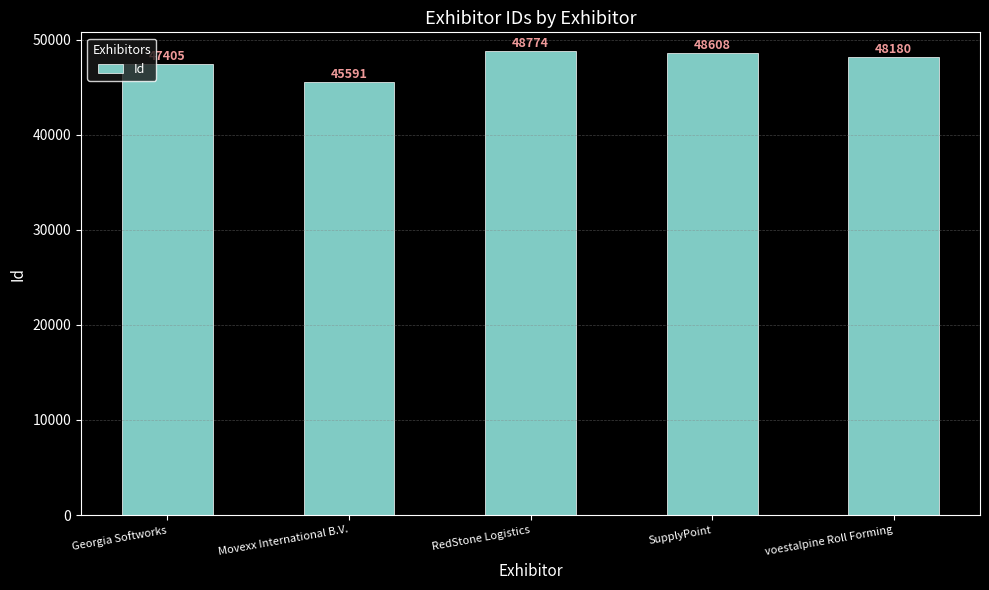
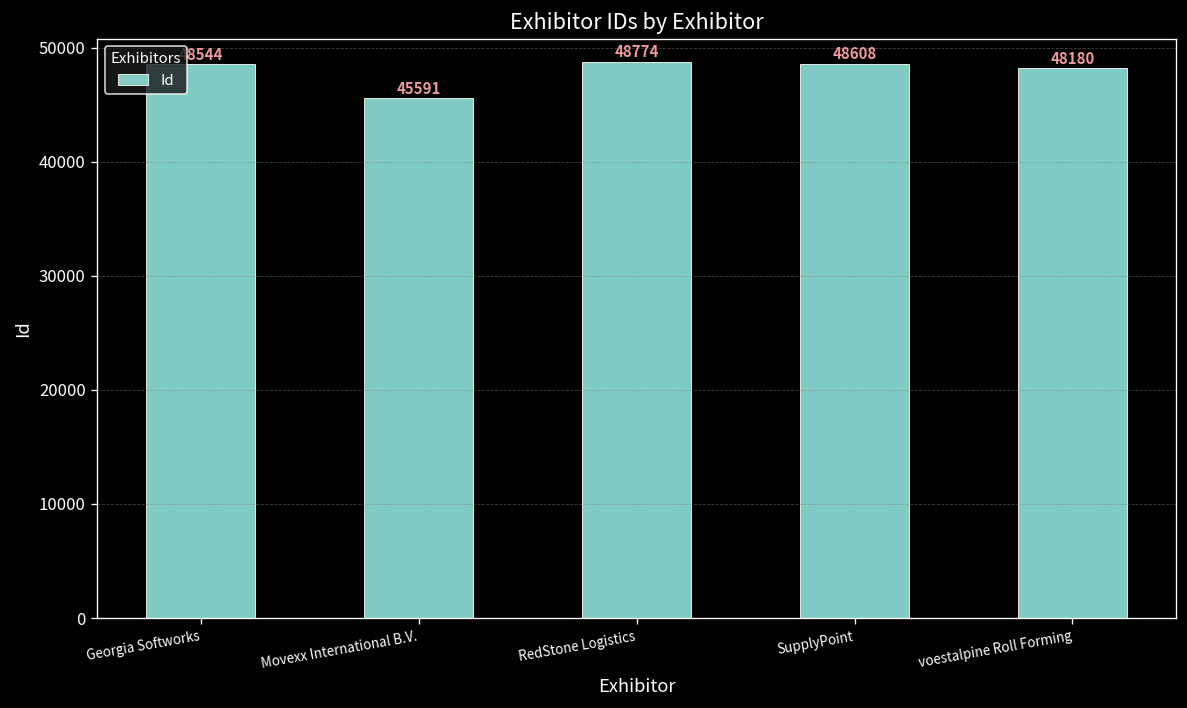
Georgia Softworks: 47000 -> 49000
